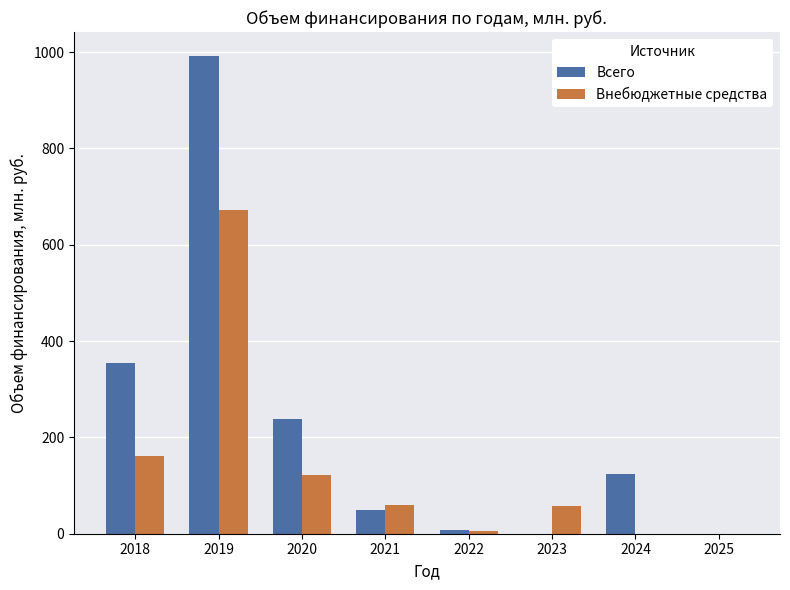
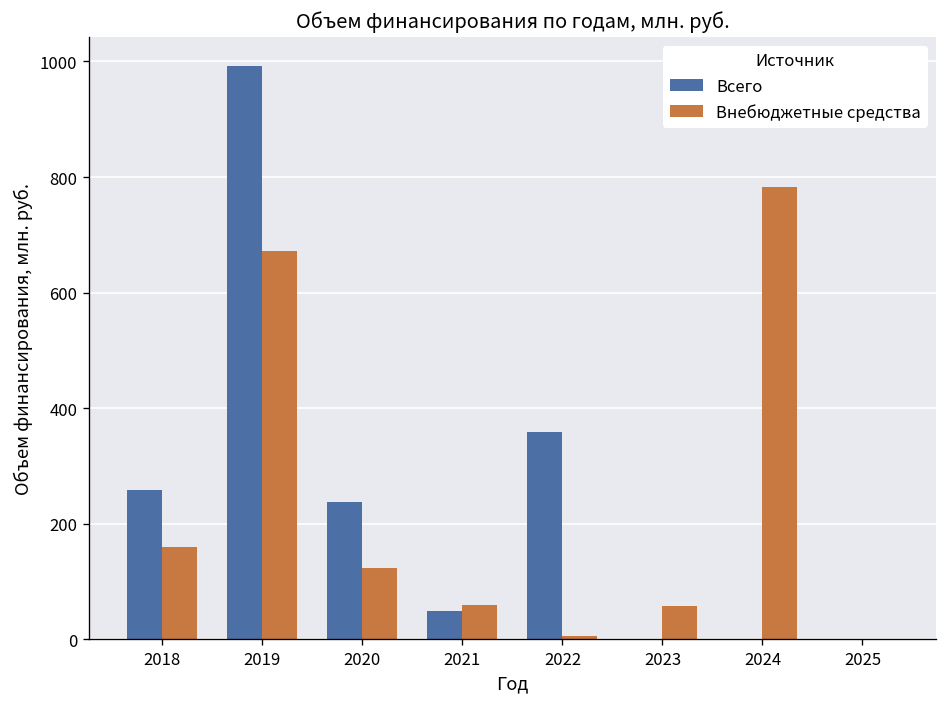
Всего, 2018: 350 -> 260
Всего, 2022: 10 -> 360
Всего, 2024: 120 -> 0
Внебюджетные средства, 2024: 0 -> 780
